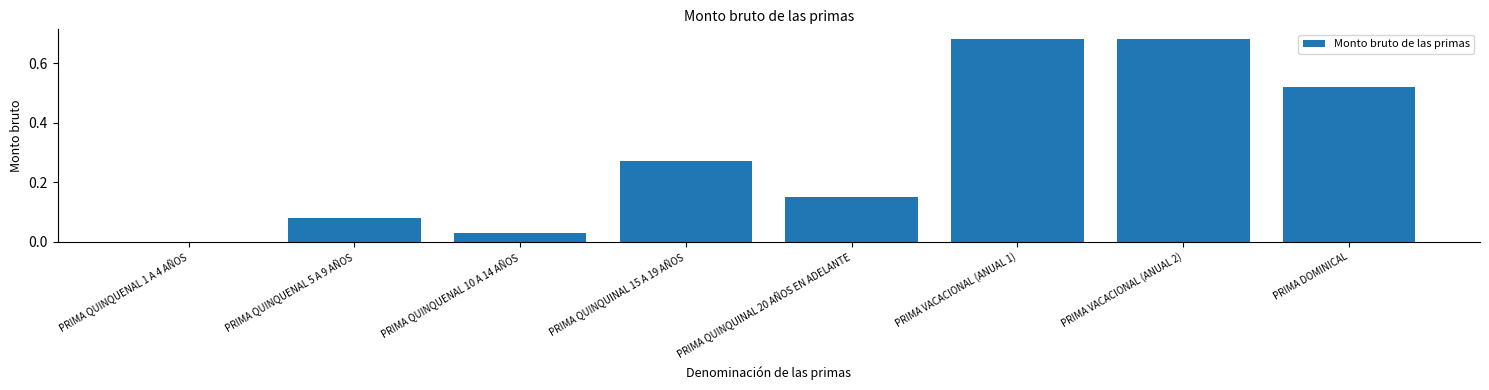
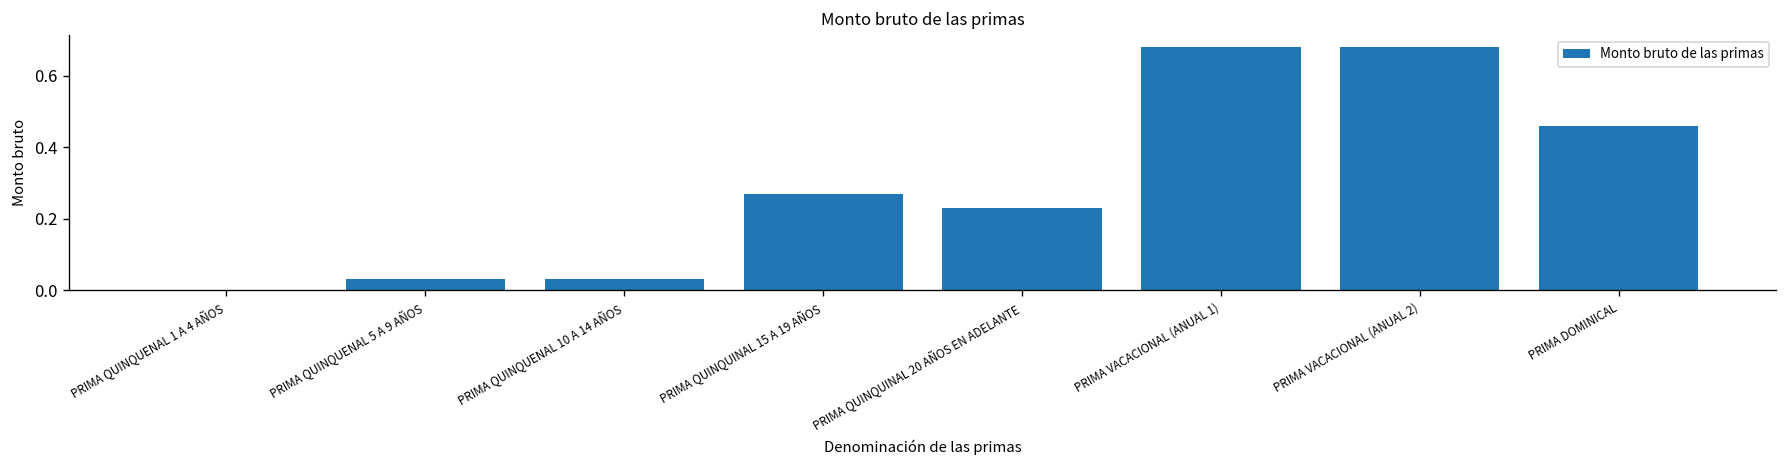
PRIMA QUINQUENAL 5 A 9 AÑOS: 0.08 -> 0.03
PRIMA QUINQUINAL 20 AÑOS EN ADELANTE: 0.15 -> 0.23
PRIMA DOMINICAL: 0.52 -> 0.46
